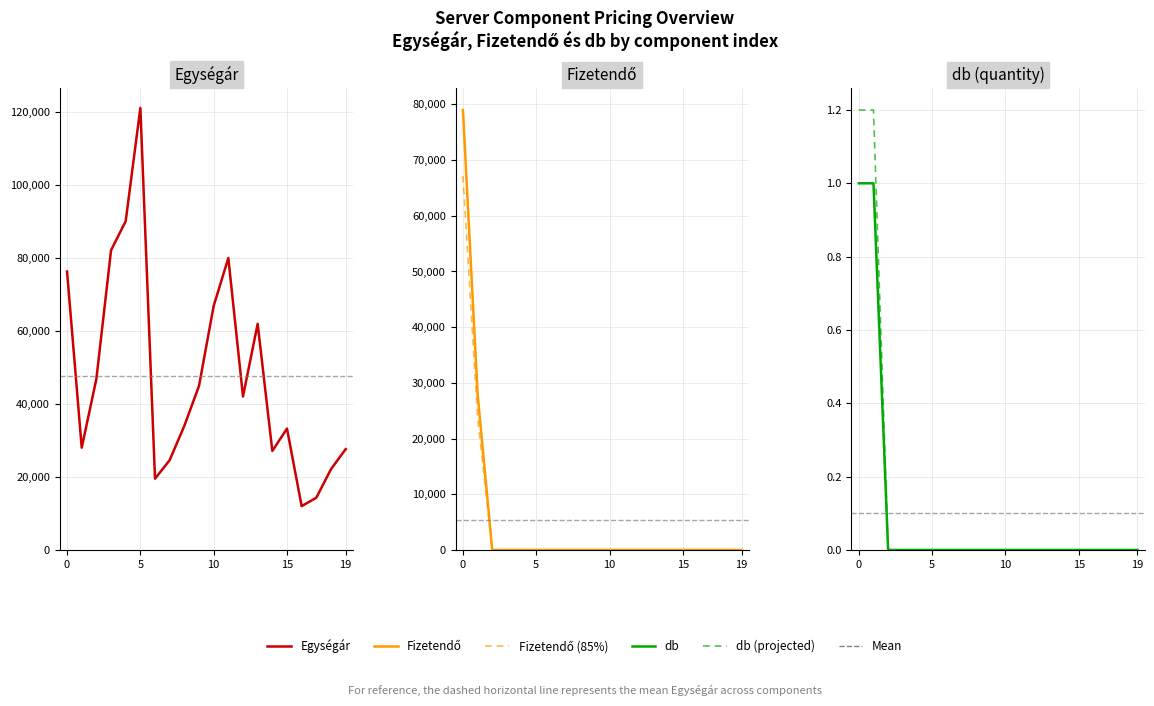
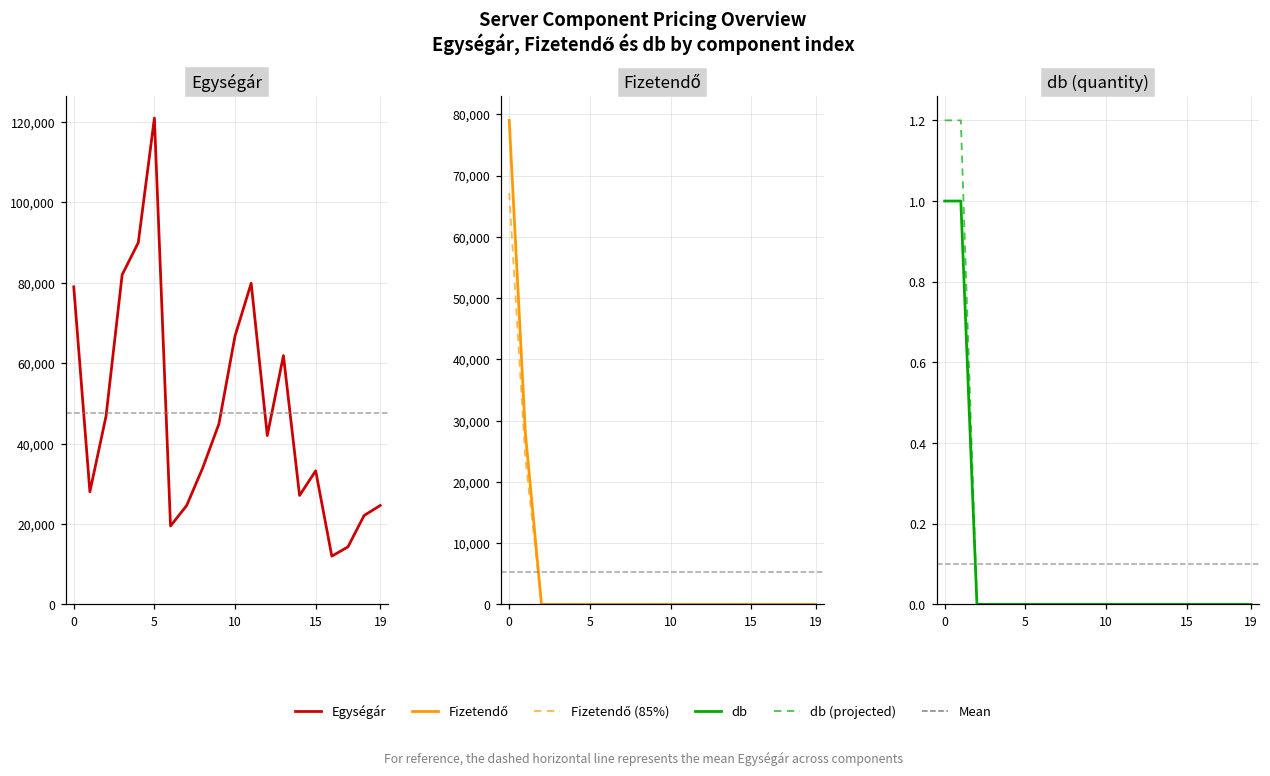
Egységár, 0: 76,000 -> 79,000
Egységár, 19: 28,000 -> 25,000
